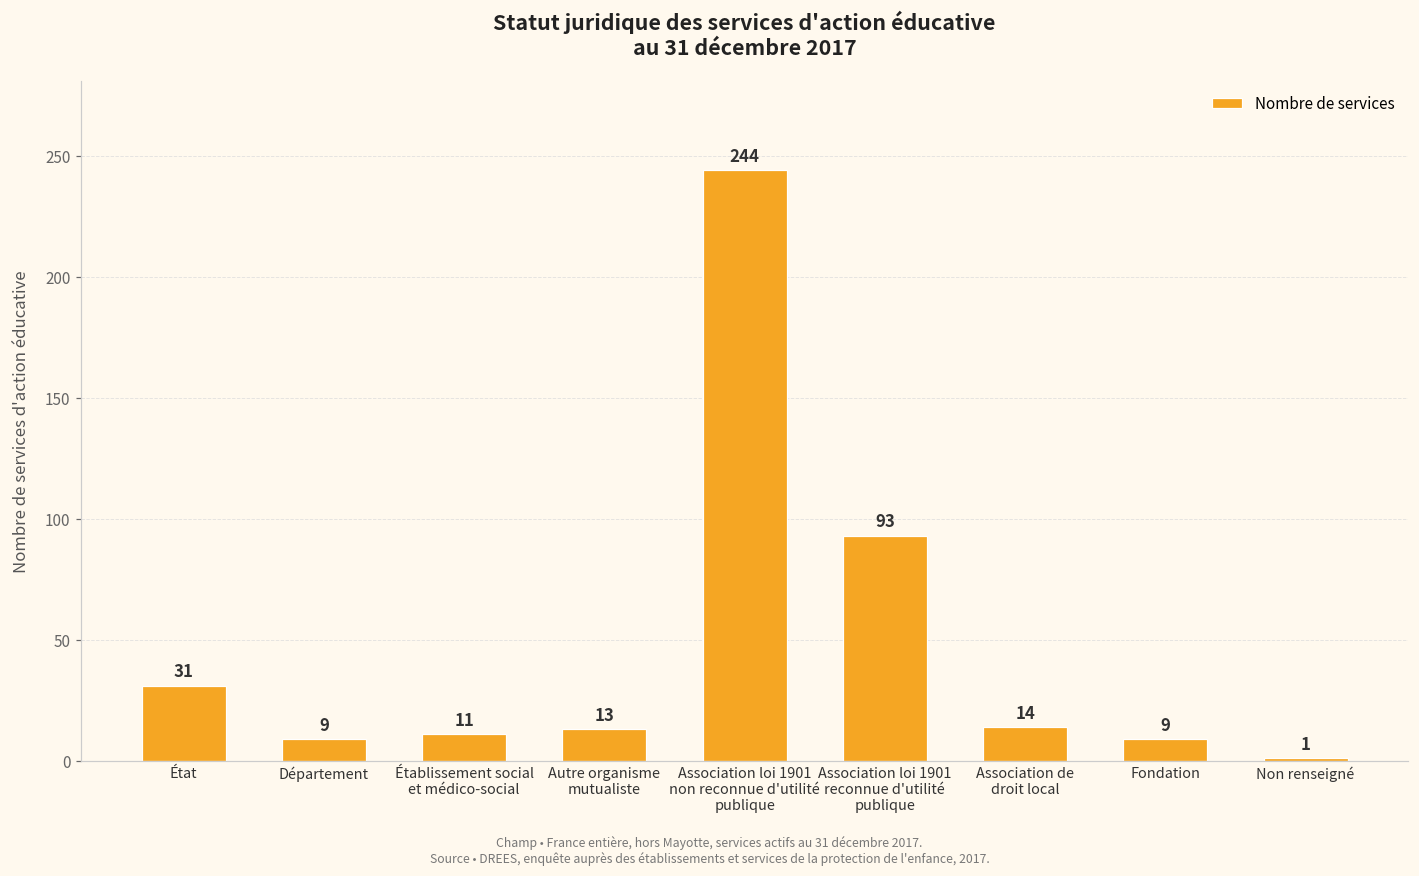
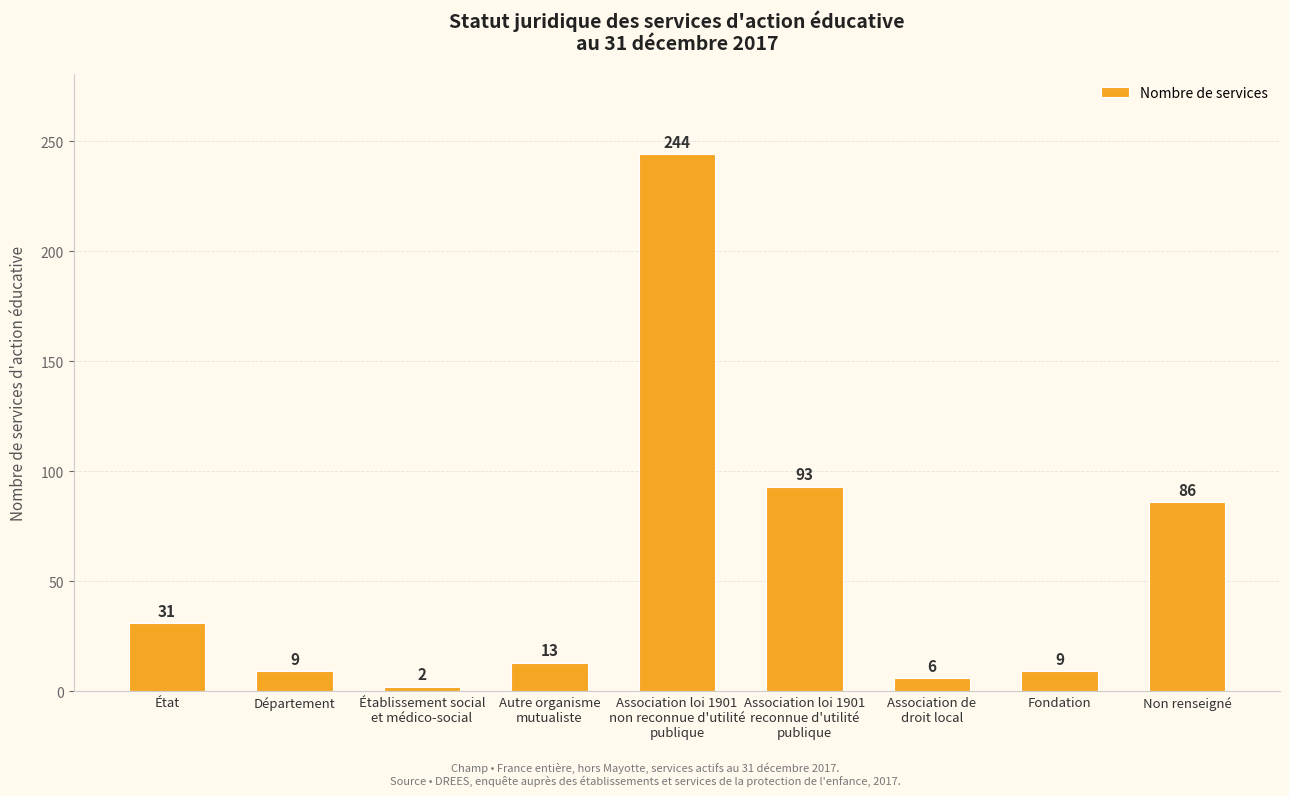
Établissement social et médico-social: 11 -> 2
Association de droit local: 14 -> 6
Non renseigné: 1 -> 86
